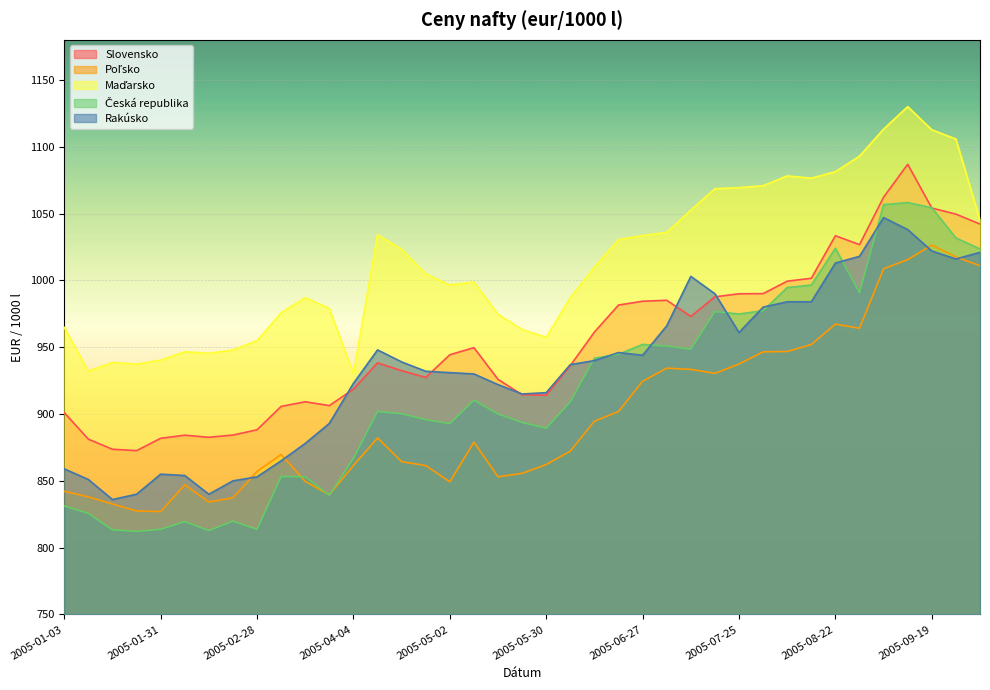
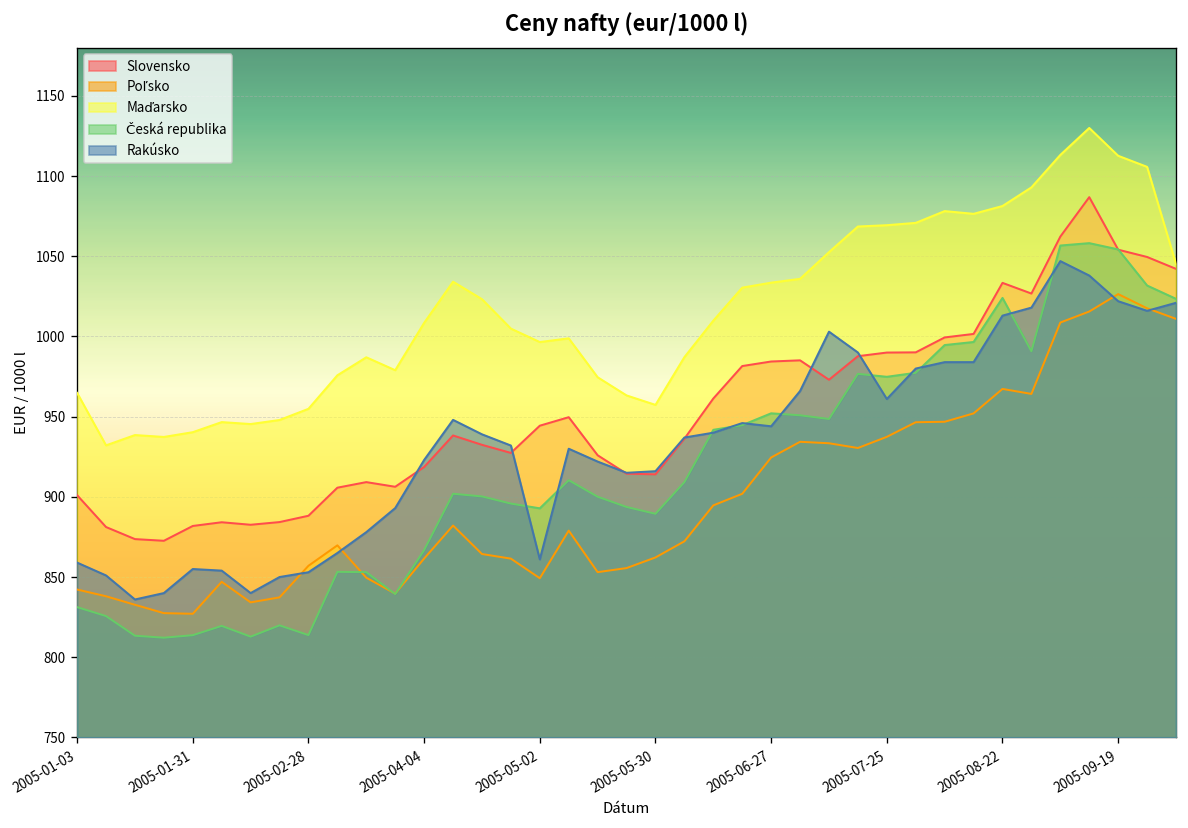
Maďarsko, 2005-04-04: 930 -> 1009
Rakúsko, 2005-05-02: 931 -> 861
